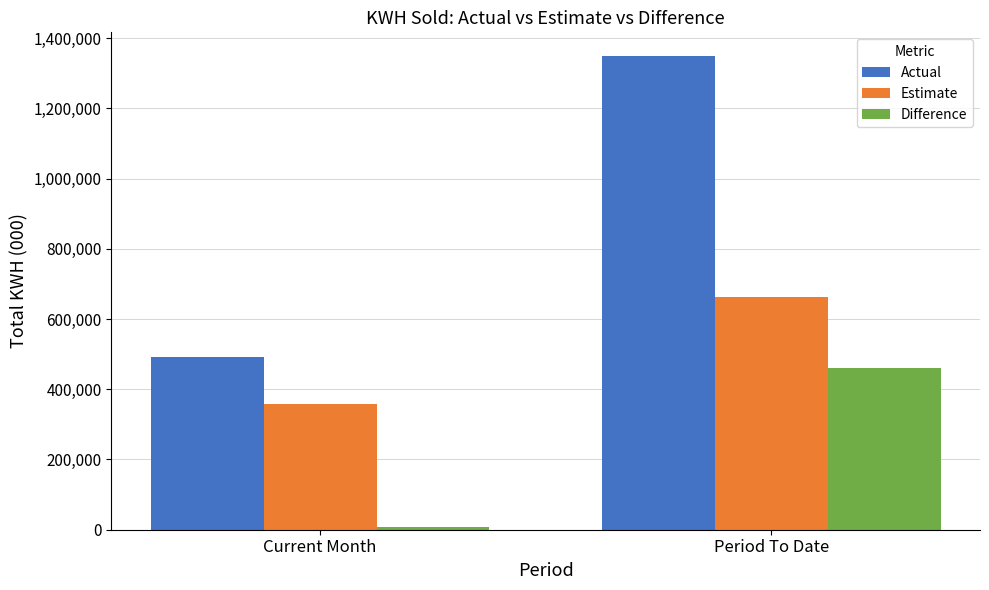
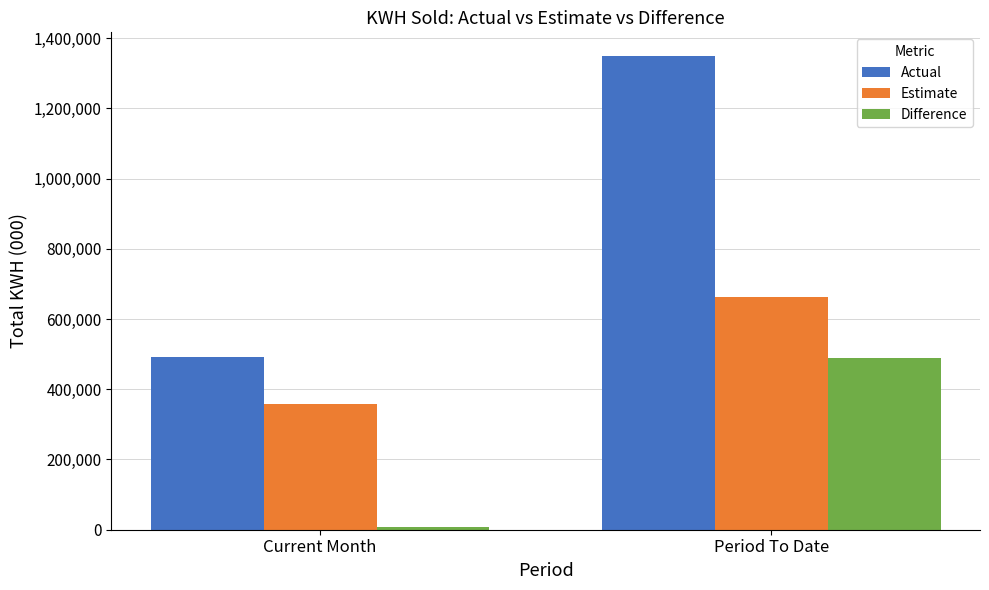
Difference, Period To Date: 460,000 -> 490,000
